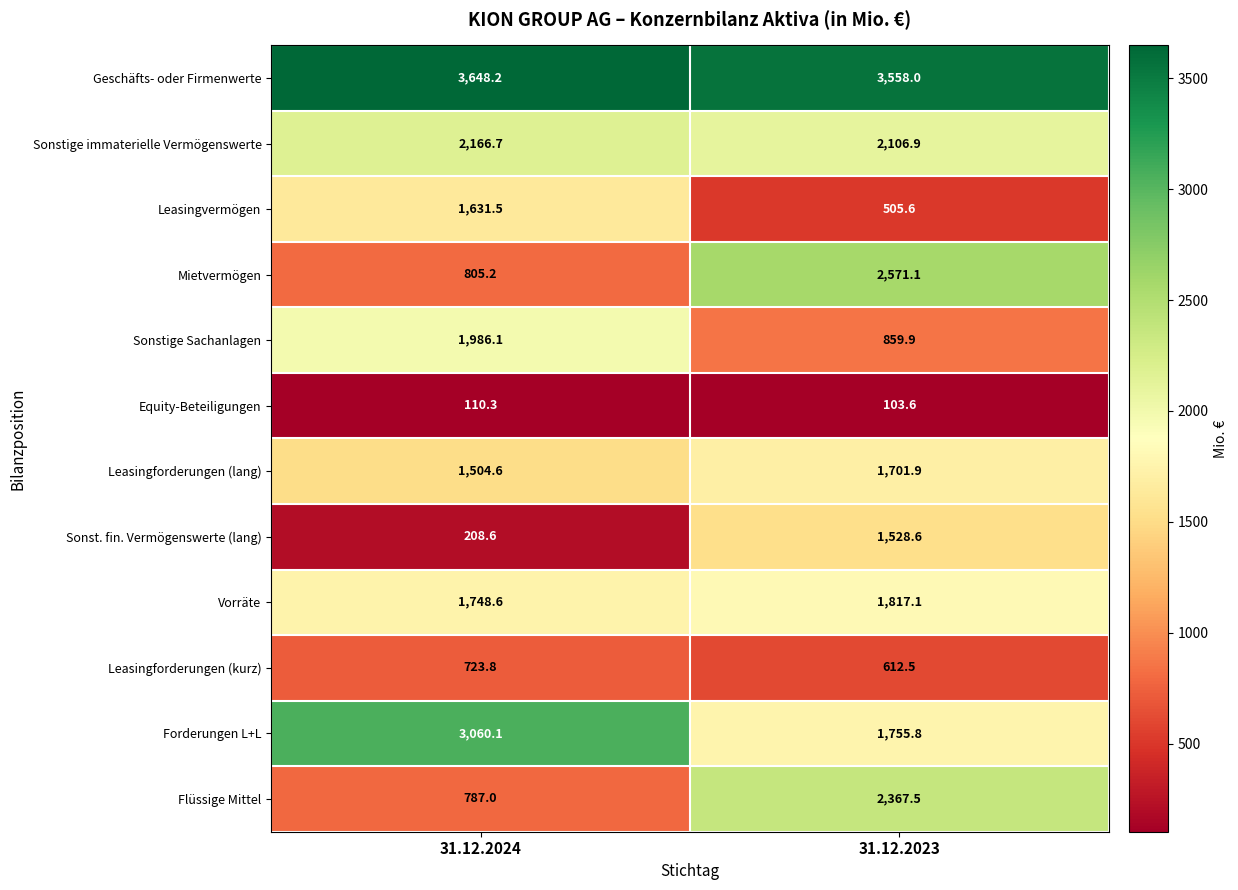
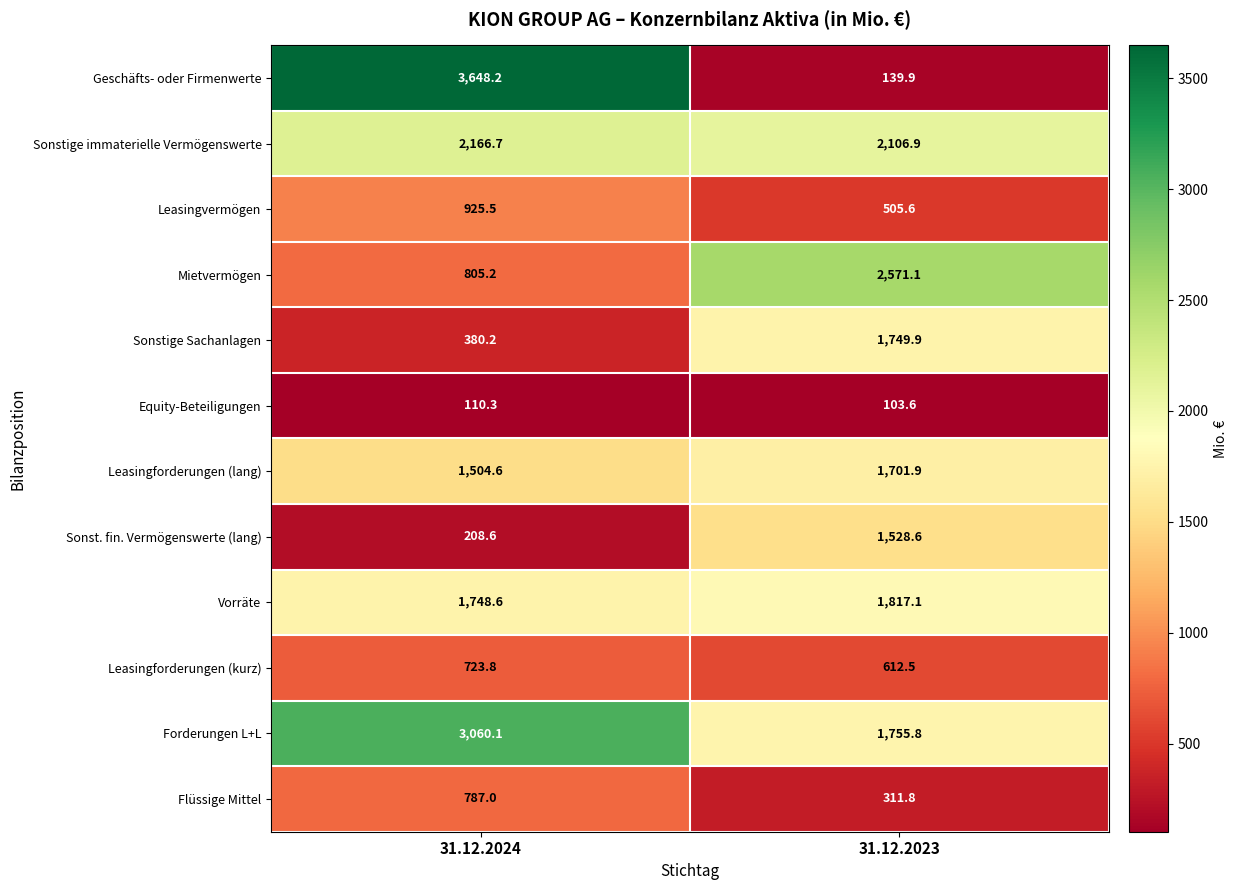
Geschäfts- oder Firmenwerte, 31.12.2023: 3,558.0 -> 139.9
Leasingvermögen, 31.12.2024: 1,631.5 -> 925.5
Sonstige Sachanlagen, 31.12.2024: 1,986.1 -> 380.2
Sonstige Sachanlagen, 31.12.2023: 859.9 -> 1,749.9
Flüssige Mittel, 31.12.2023: 2,367.5 -> 311.8
